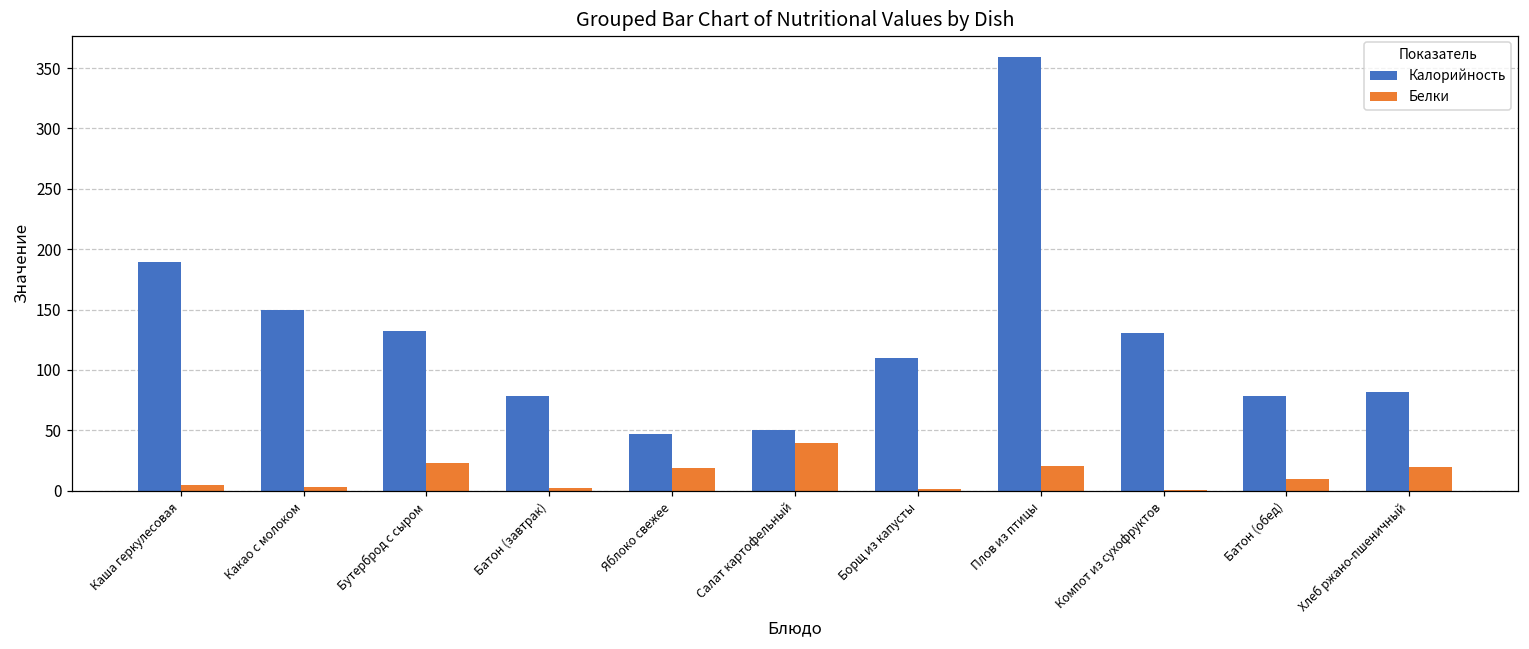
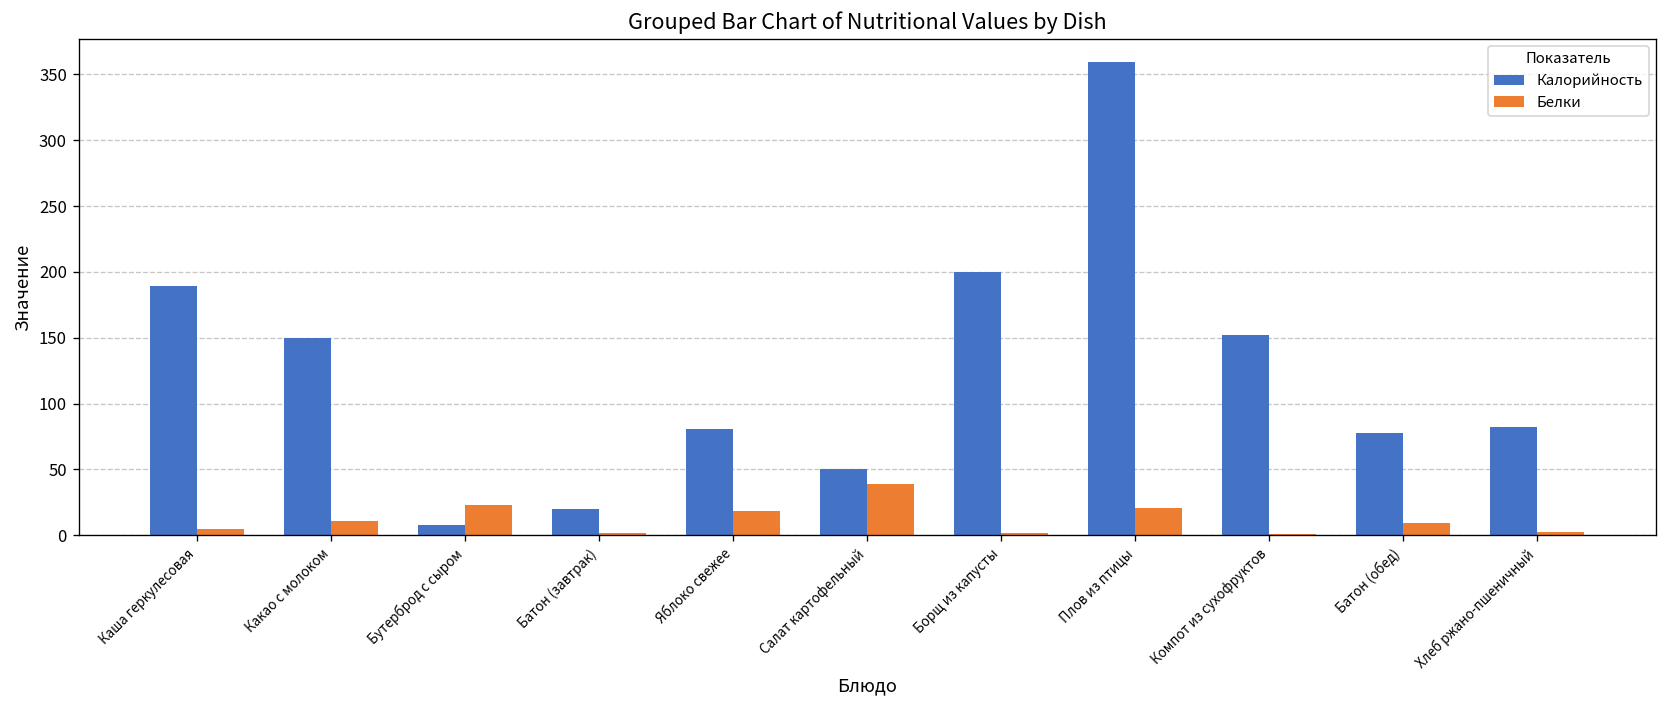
Белки, Какао с молоком: 3 -> 11
Калорийность, Бутерброд с сыром: 132 -> 8
Калорийность, Батон (завтрак): 78 -> 20
Калорийность, Яблоко свежее: 47 -> 81
Калорийность, Борщ из капусты: 110 -> 200
Калорийность, Компот из сухофруктов: 131 -> 152
Белки, Хлеб ржано-пшеничный: 20 -> 3
